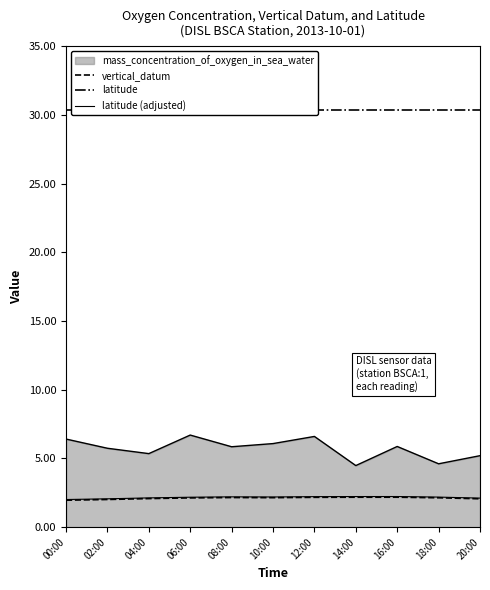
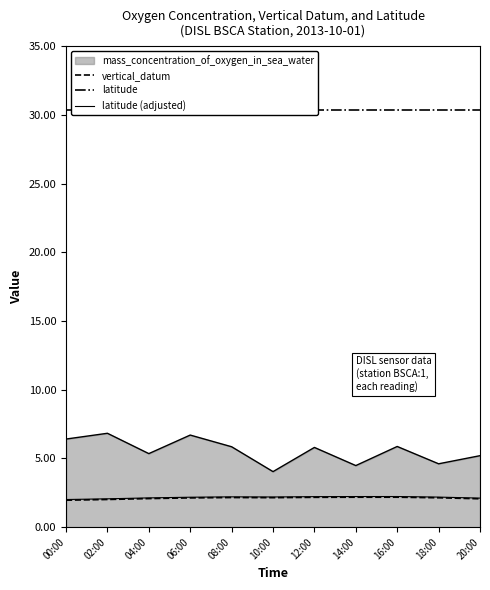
mass_concentration_of_oxygen_in_sea_water, 02:00: 5.7 -> 6.8
mass_concentration_of_oxygen_in_sea_water, 10:00: 6.1 -> 4.0
mass_concentration_of_oxygen_in_sea_water, 12:00: 6.6 -> 5.8
